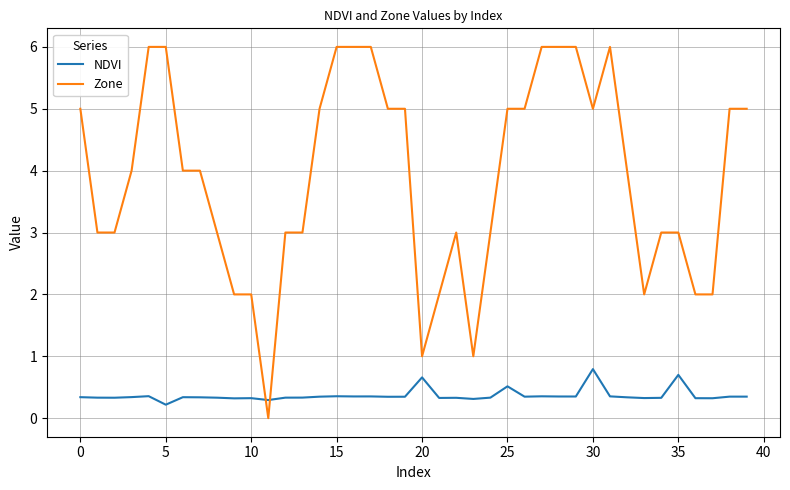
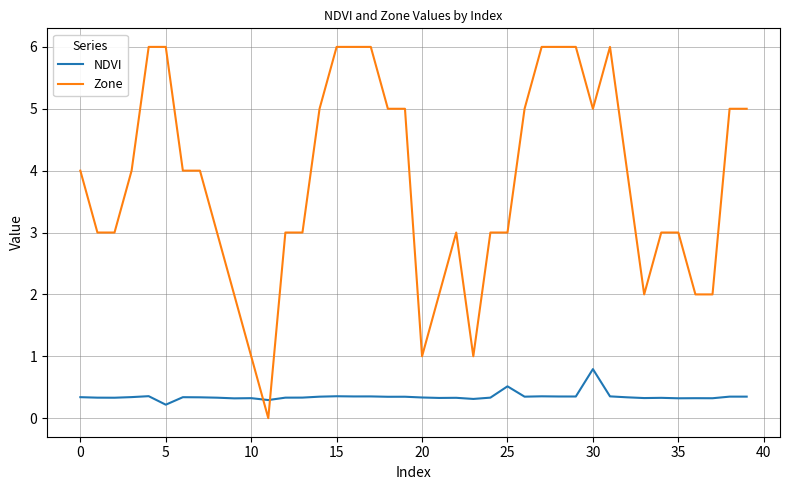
Zone, 0: 5 -> 4
Zone, 10: 2 -> 1
NDVI, 20: 0.7 -> 0.3
Zone, 25: 5 -> 3
NDVI, 35: 0.7 -> 0.3
